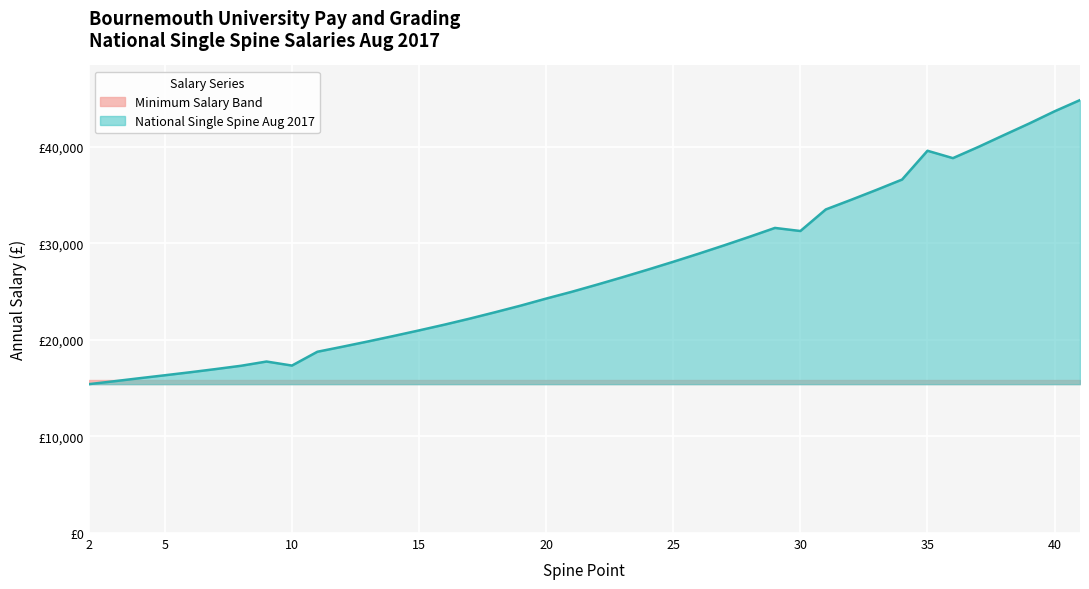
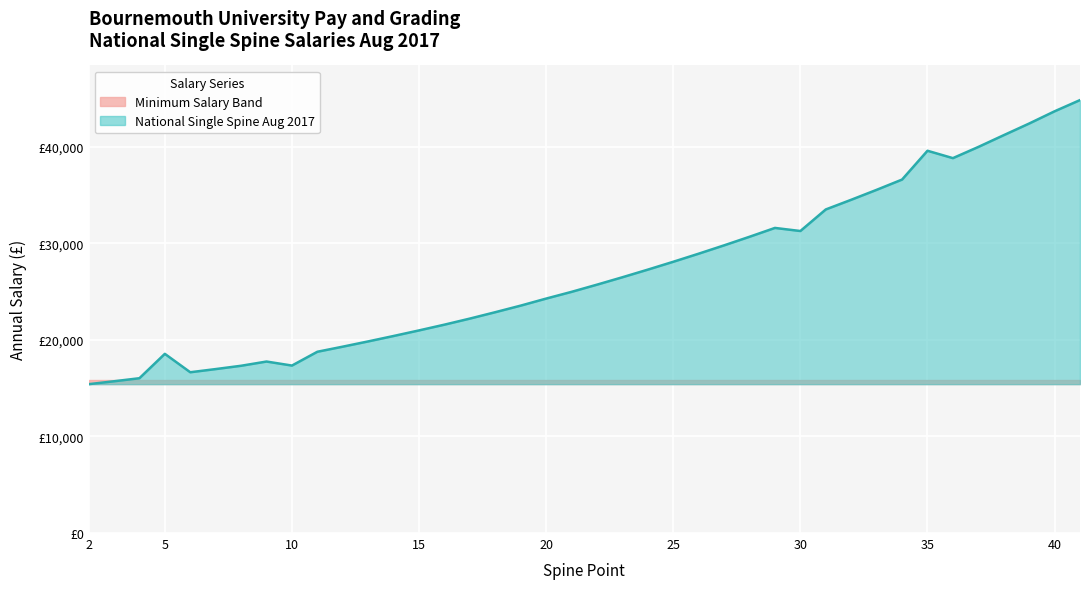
National Single Spine Aug 2017, 5: £16,000 -> £19,000
